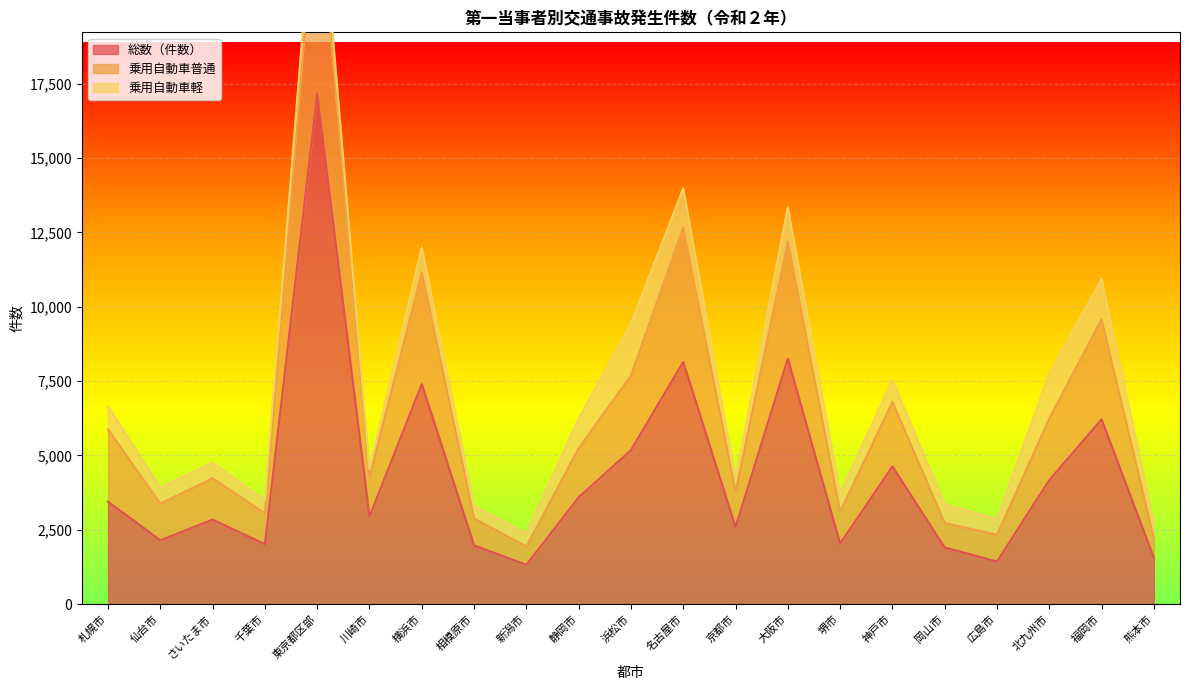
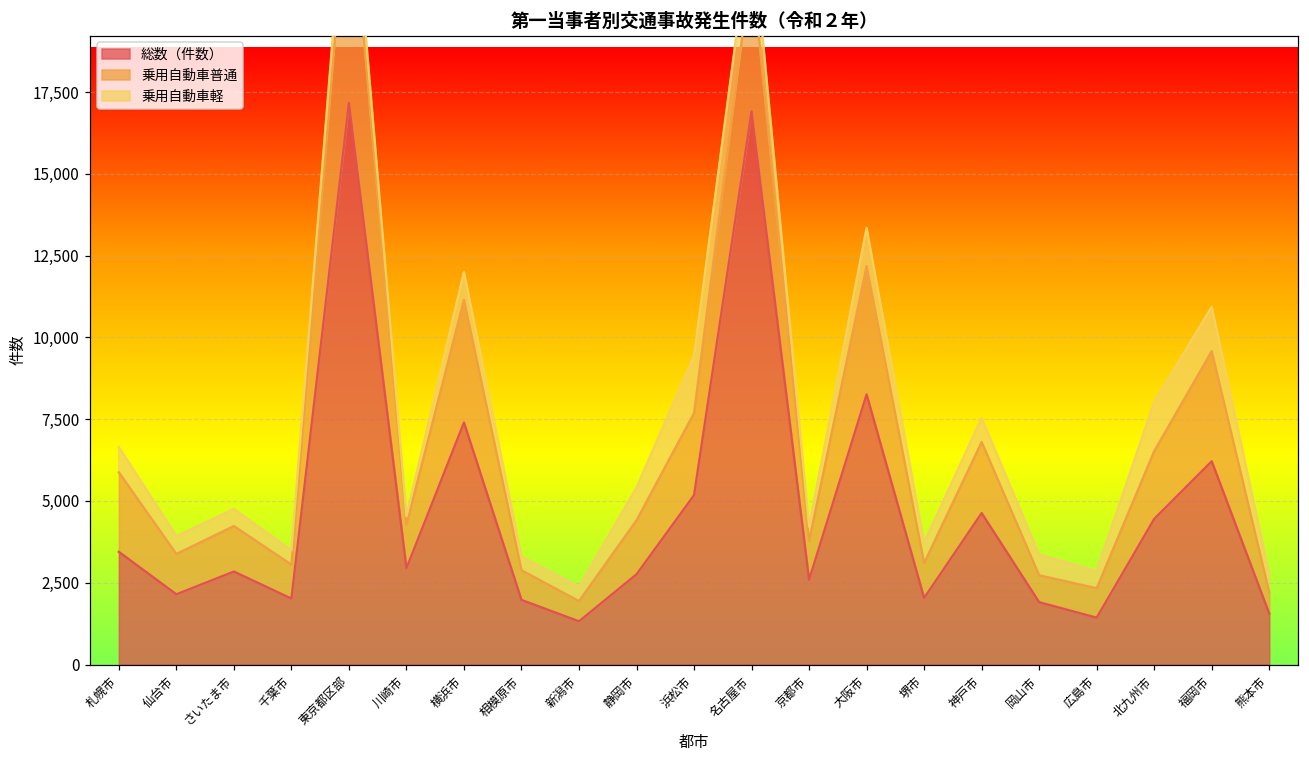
総数（件数）, 静岡市: 3,600 -> 2,800
総数（件数）, 名古屋市: 8,100 -> 16,900
総数（件数）, 北九州市: 4,200 -> 4,500
